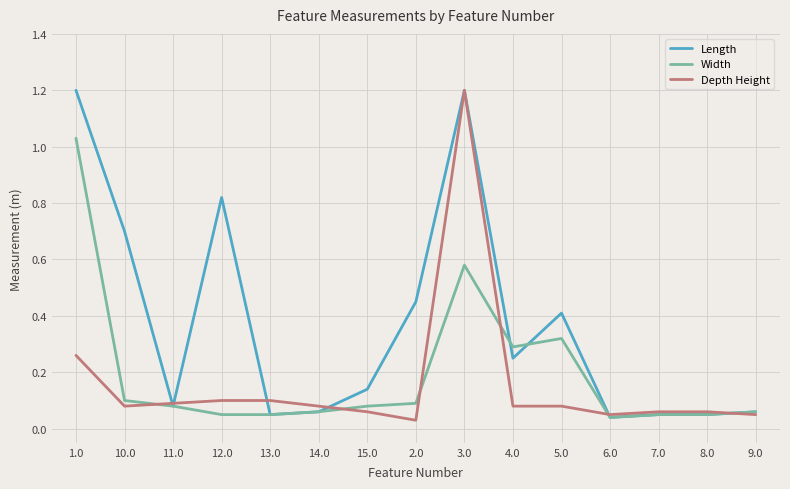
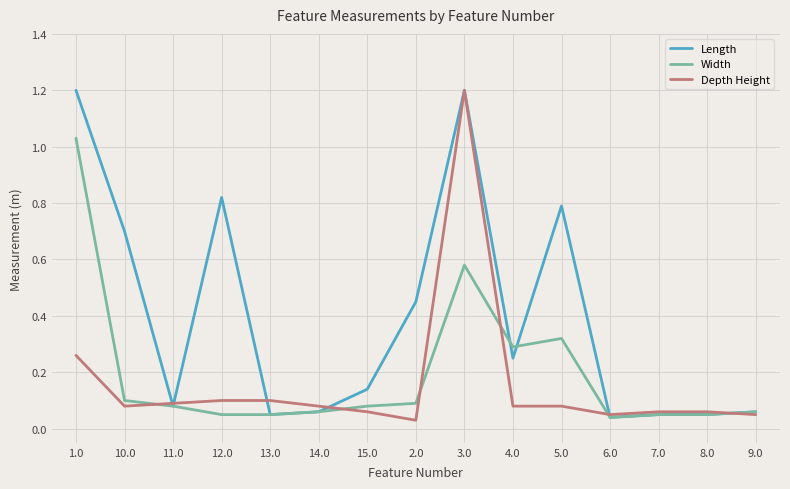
Length, 5.0: 0.41 -> 0.79
